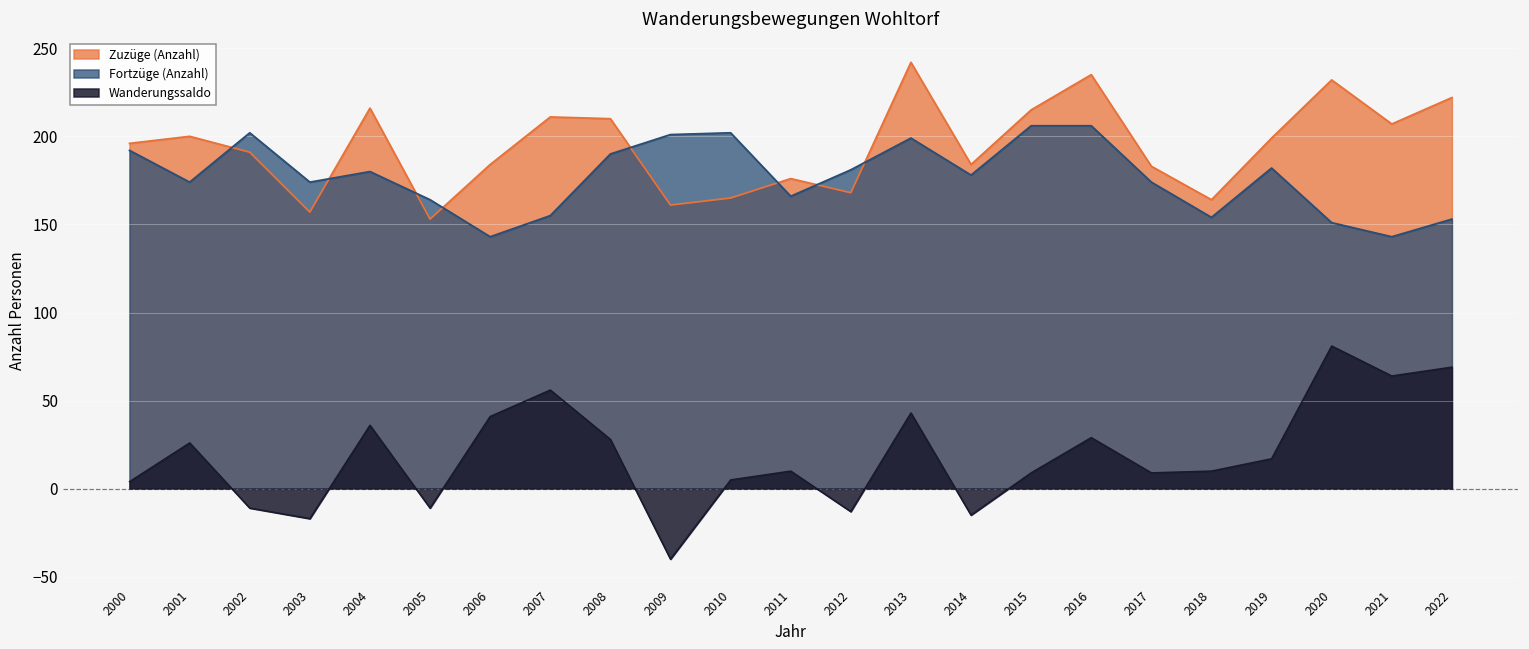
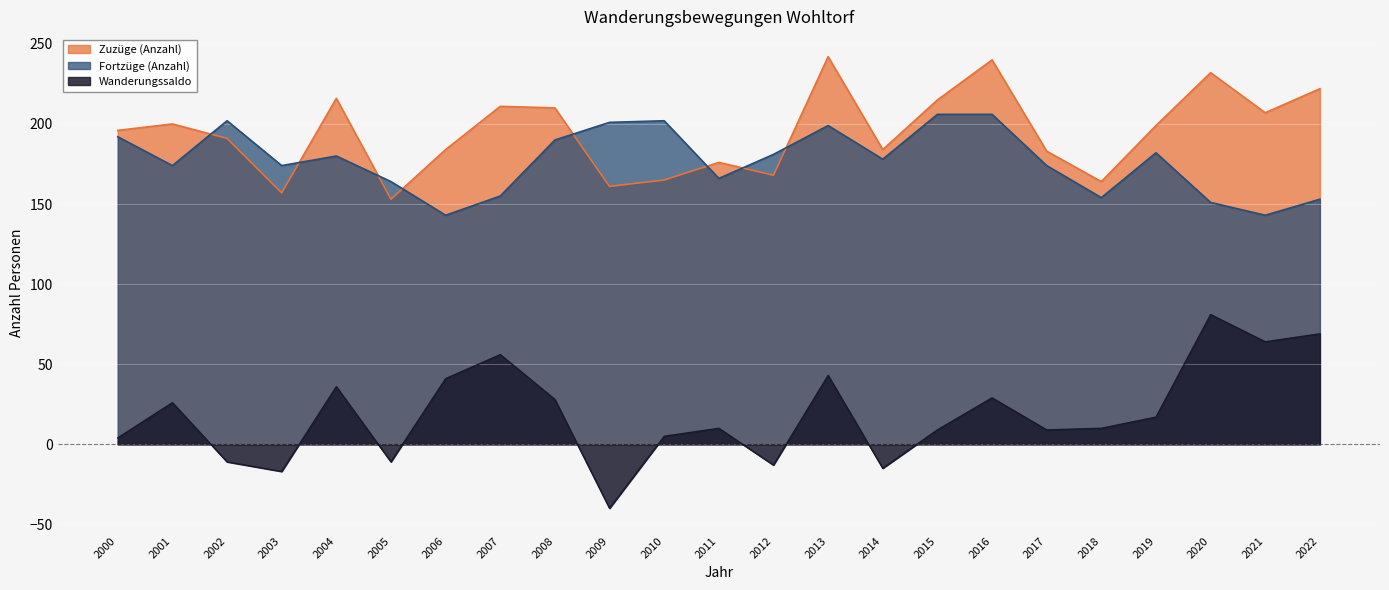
Zuzüge (Anzahl), 2016: 235 -> 240
